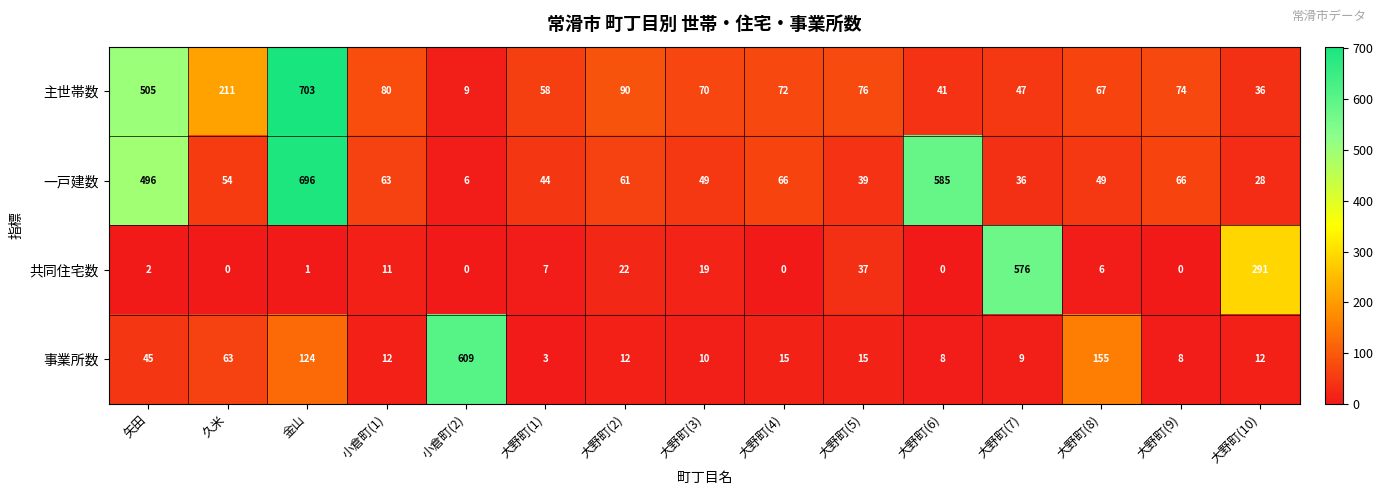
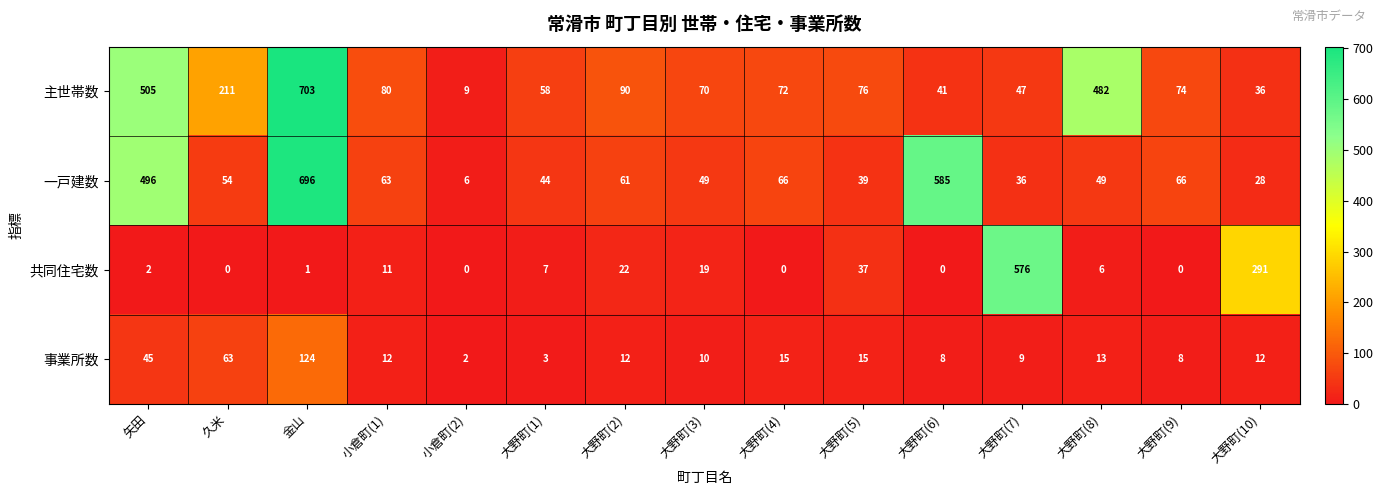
主世帯数, 大野町(8): 67 -> 482
事業所数, 小倉町(2): 609 -> 2
事業所数, 大野町(8): 155 -> 13
